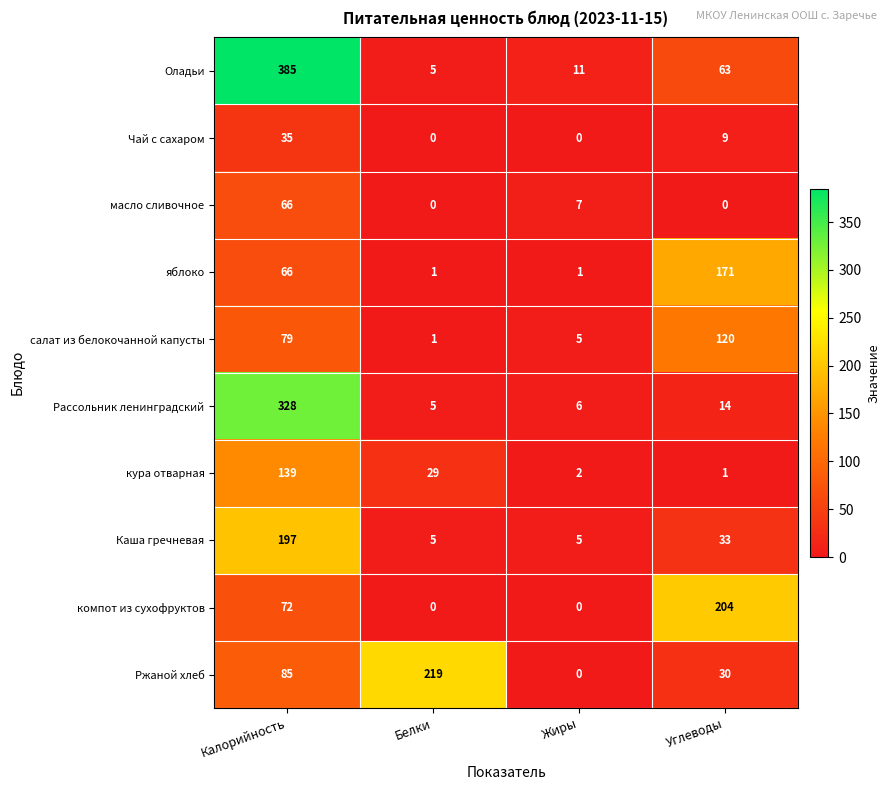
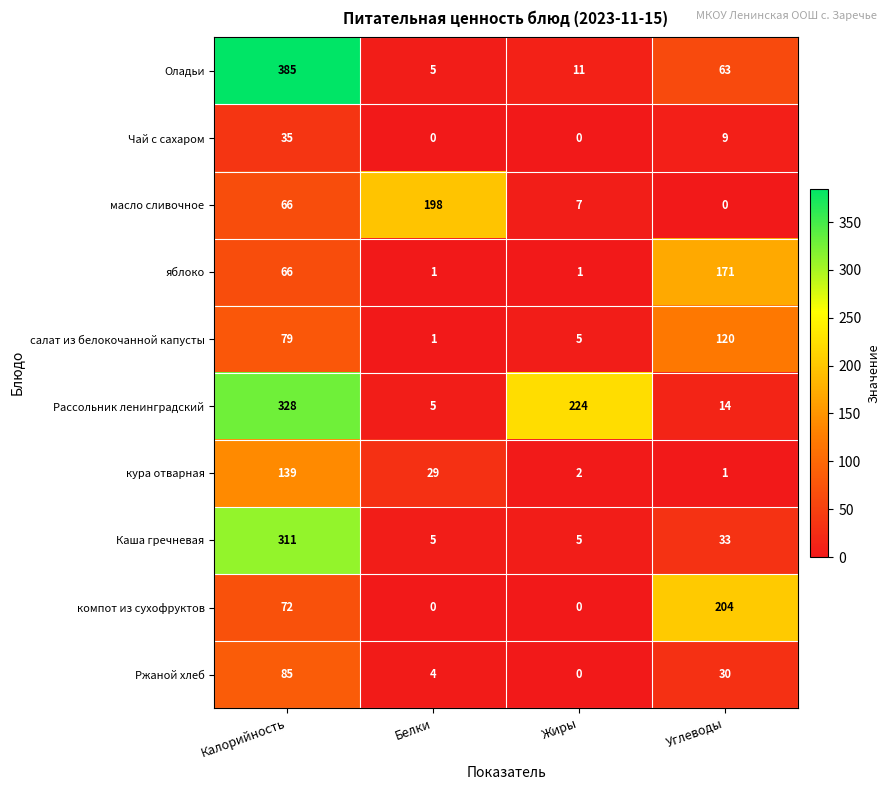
масло сливочное, Белки: 0 -> 198
Рассольник ленинградский, Жиры: 6 -> 224
Каша гречневая, Калорийность: 197 -> 311
Ржаной хлеб, Белки: 219 -> 4
